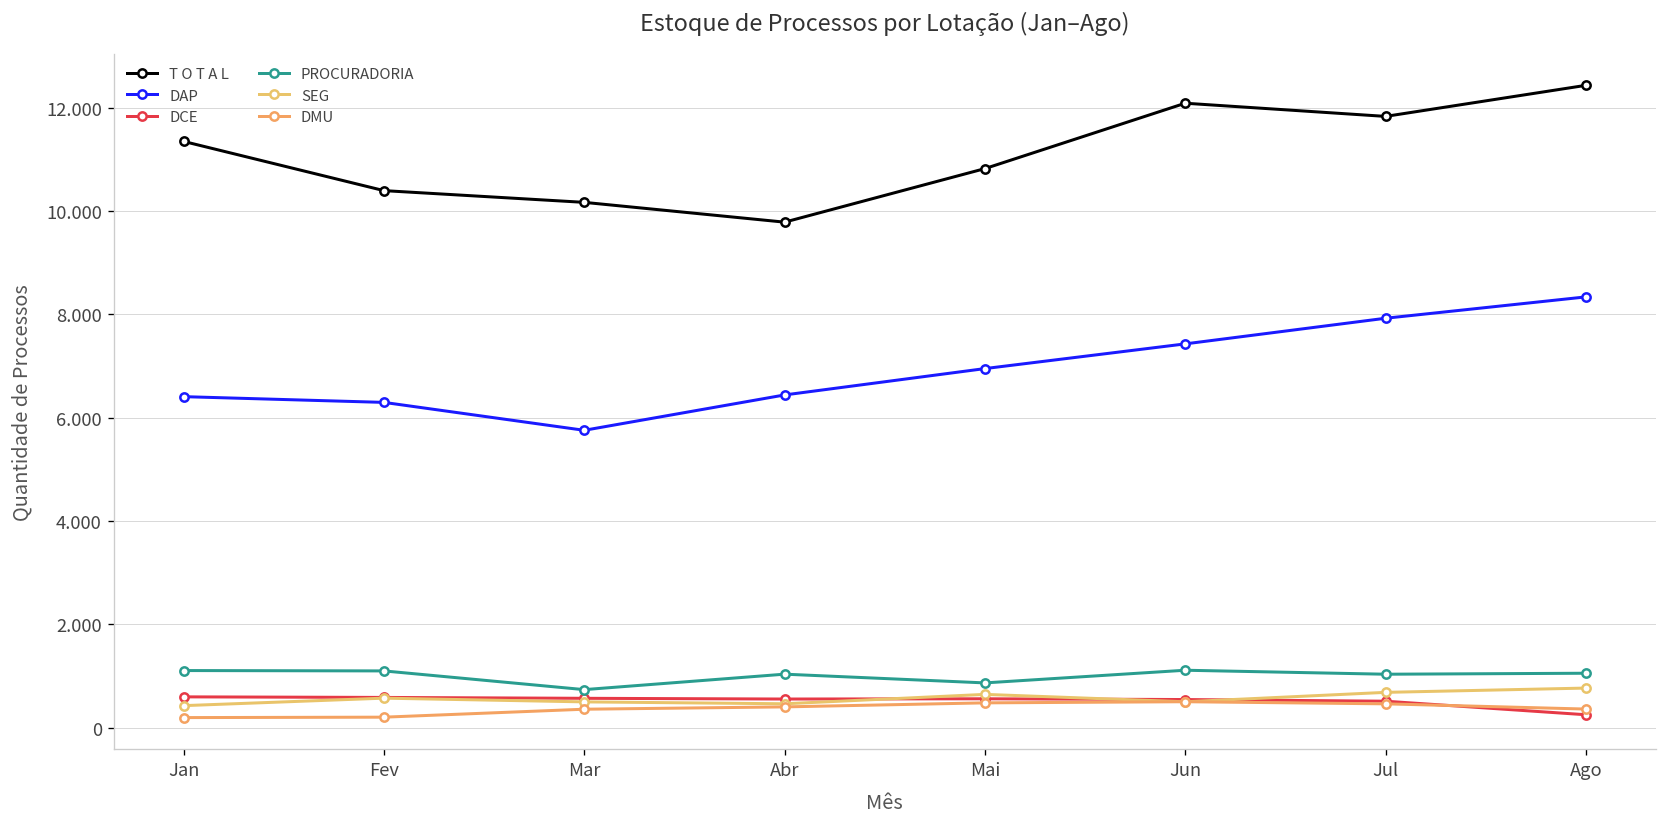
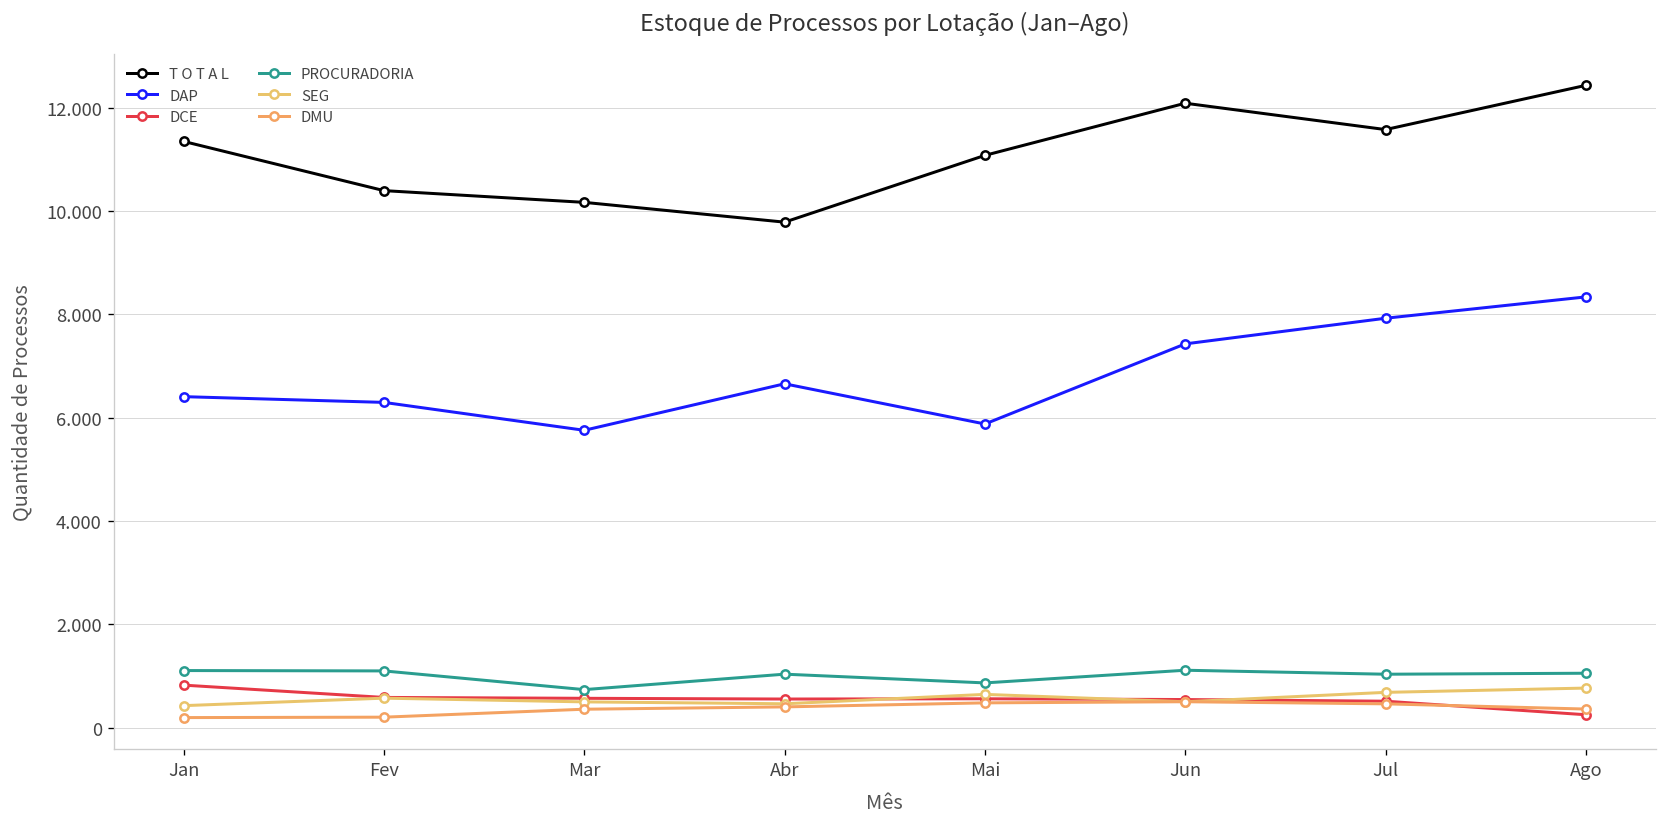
DCE, Jan: 0.6 -> 0.8
DAP, Abr: 6.4 -> 6.7
T O T A L, Mai: 10.8 -> 11.1
DAP, Mai: 7.0 -> 5.9
T O T A L, Jul: 11.8 -> 11.6
